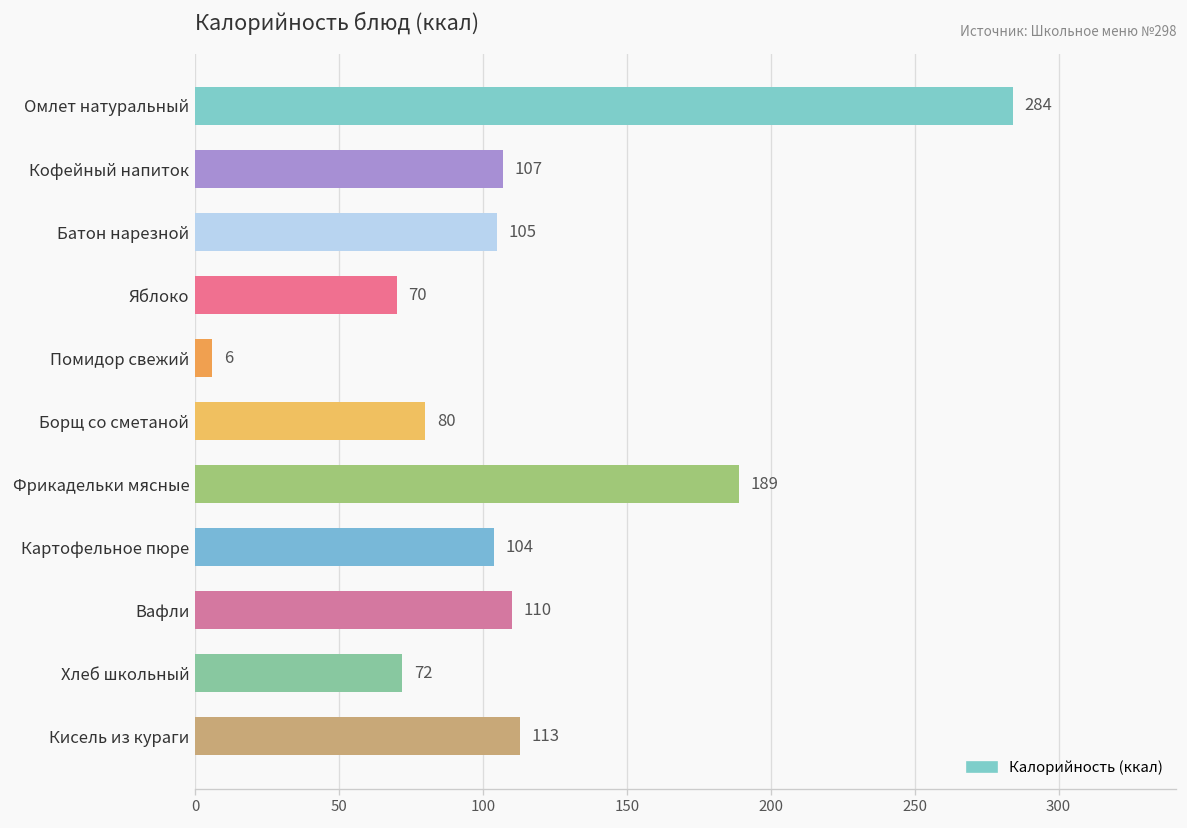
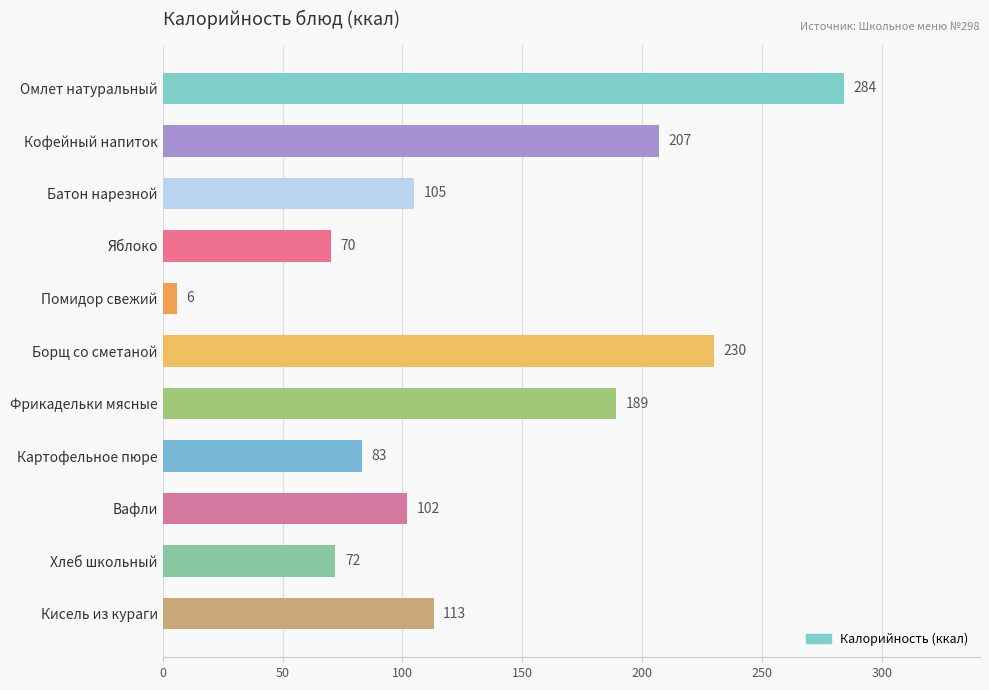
Кофейный напиток: 107 -> 207
Борщ со сметаной: 80 -> 230
Картофельное пюре: 104 -> 83
Вафли: 110 -> 102
